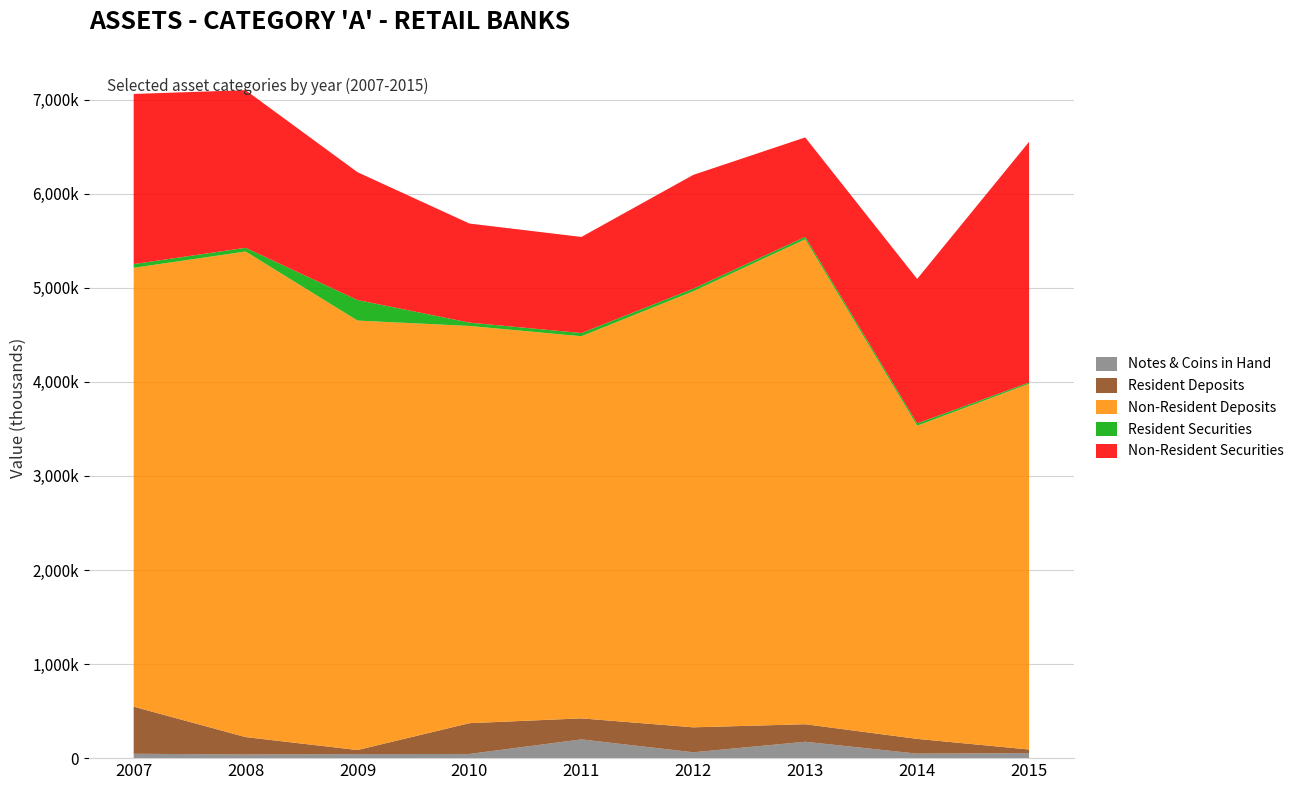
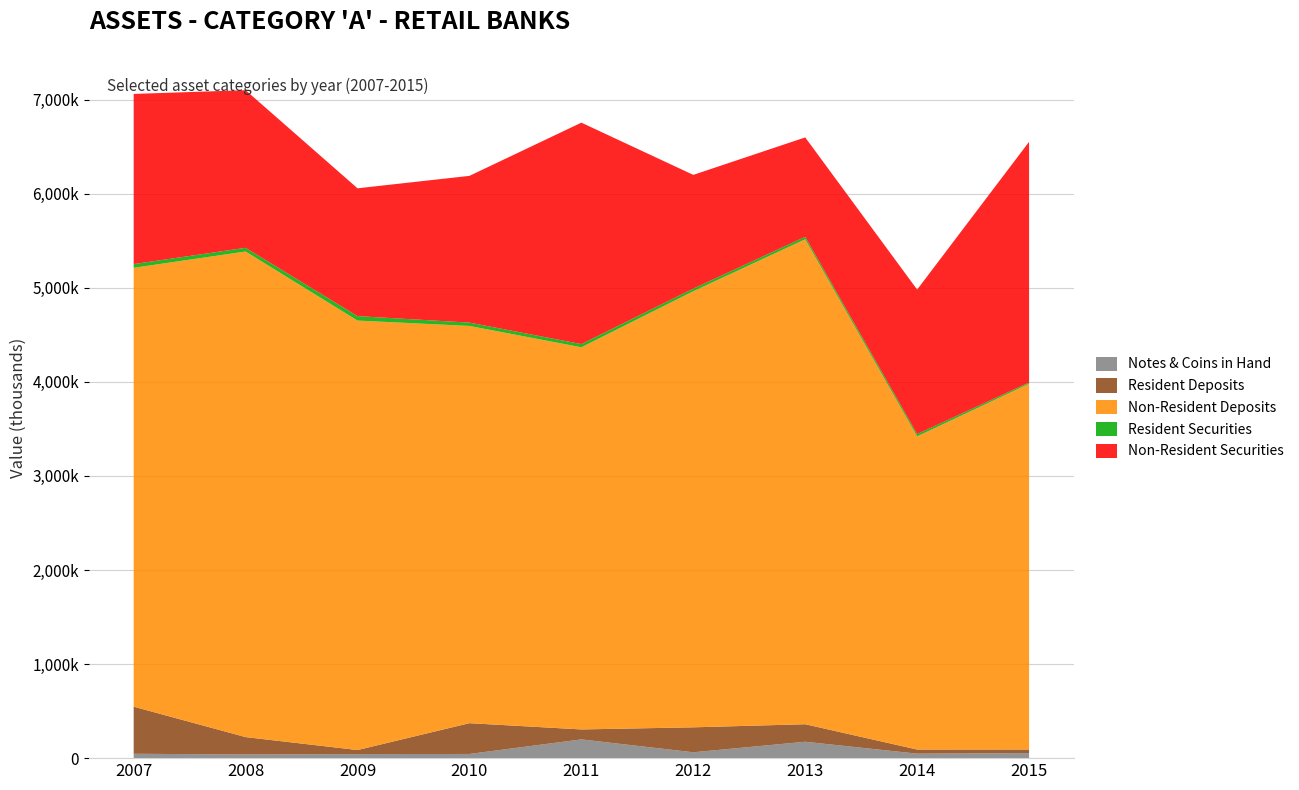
Resident Securities, 2009: 200,000 -> 0
Non-Resident Securities, 2010: 1,100,000 -> 1,600,000
Resident Deposits, 2011: 200,000 -> 100,000
Non-Resident Securities, 2011: 1,000,000 -> 2,400,000
Resident Deposits, 2014: 200,000 -> 0
